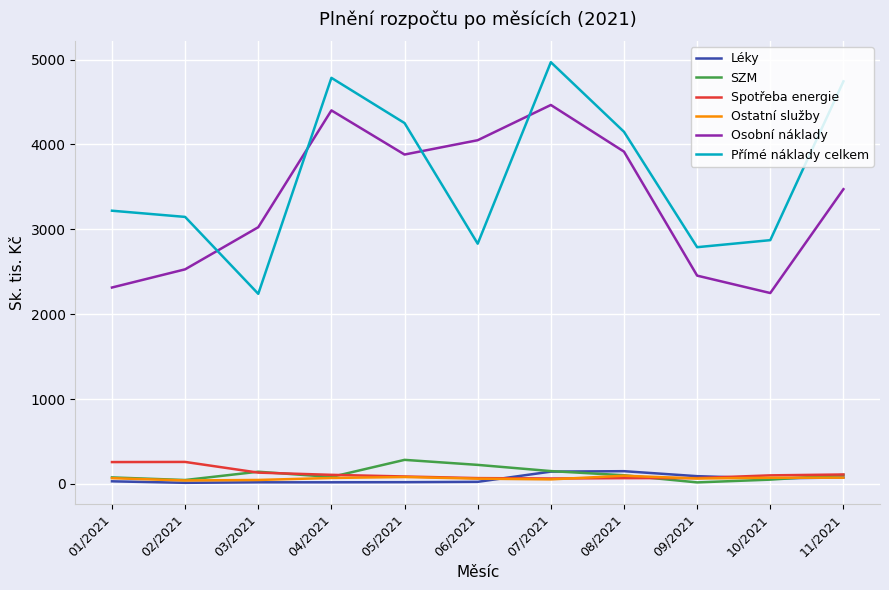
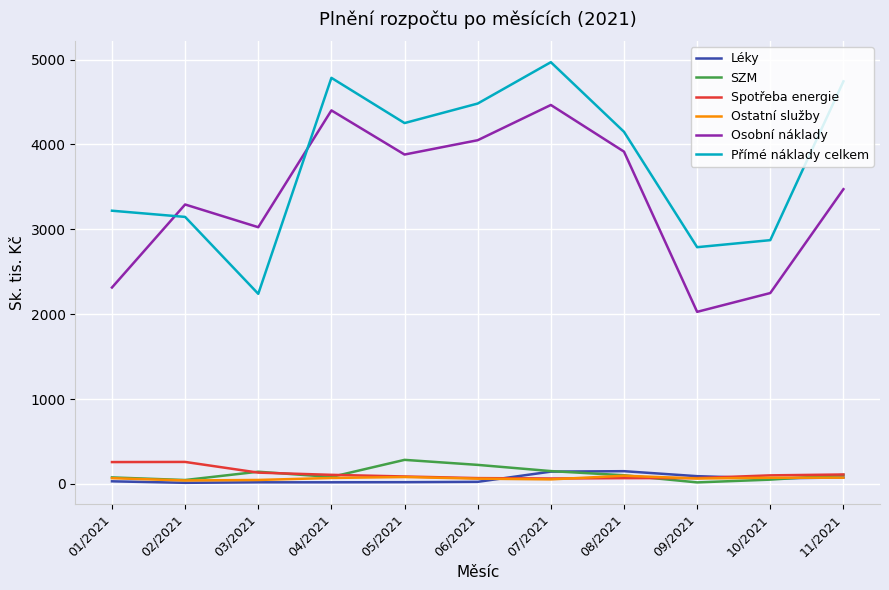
Osobní náklady, 02/2021: 2500 -> 3300
Přímé náklady celkem, 06/2021: 2800 -> 4500
Osobní náklady, 09/2021: 2500 -> 2000
